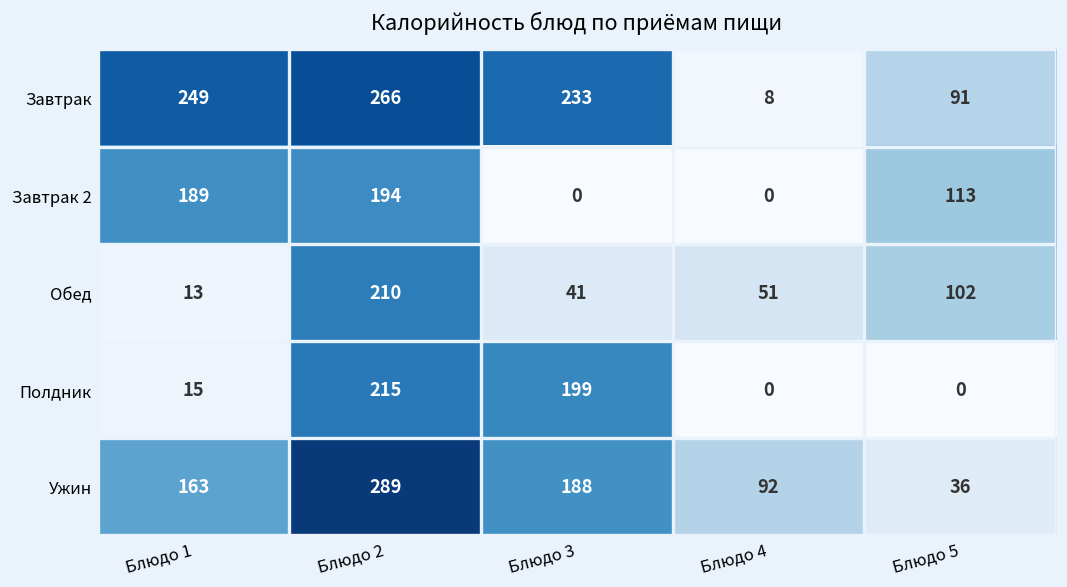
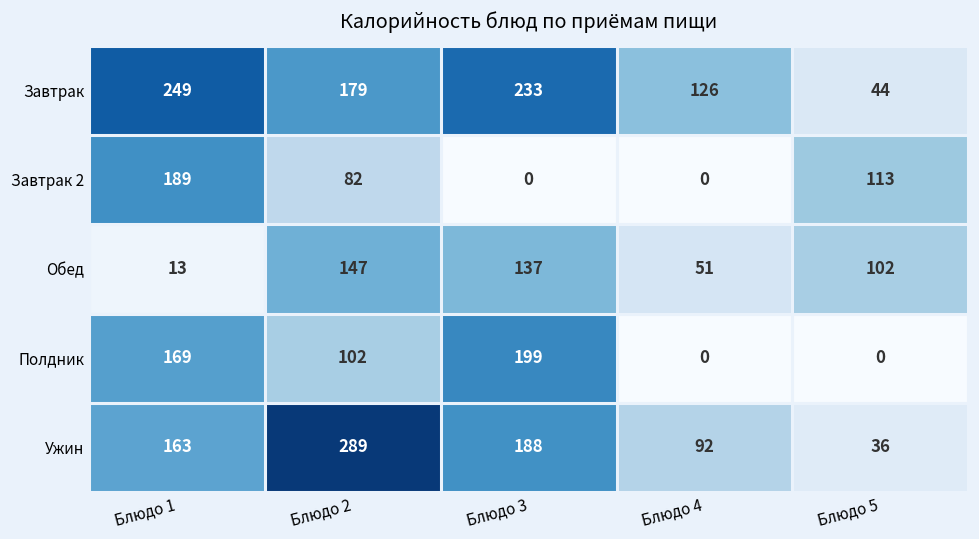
Завтрак, Блюдо 2: 266 -> 179
Завтрак, Блюдо 4: 8 -> 126
Завтрак, Блюдо 5: 91 -> 44
Завтрак 2, Блюдо 2: 194 -> 82
Обед, Блюдо 2: 210 -> 147
Обед, Блюдо 3: 41 -> 137
Полдник, Блюдо 1: 15 -> 169
Полдник, Блюдо 2: 215 -> 102
